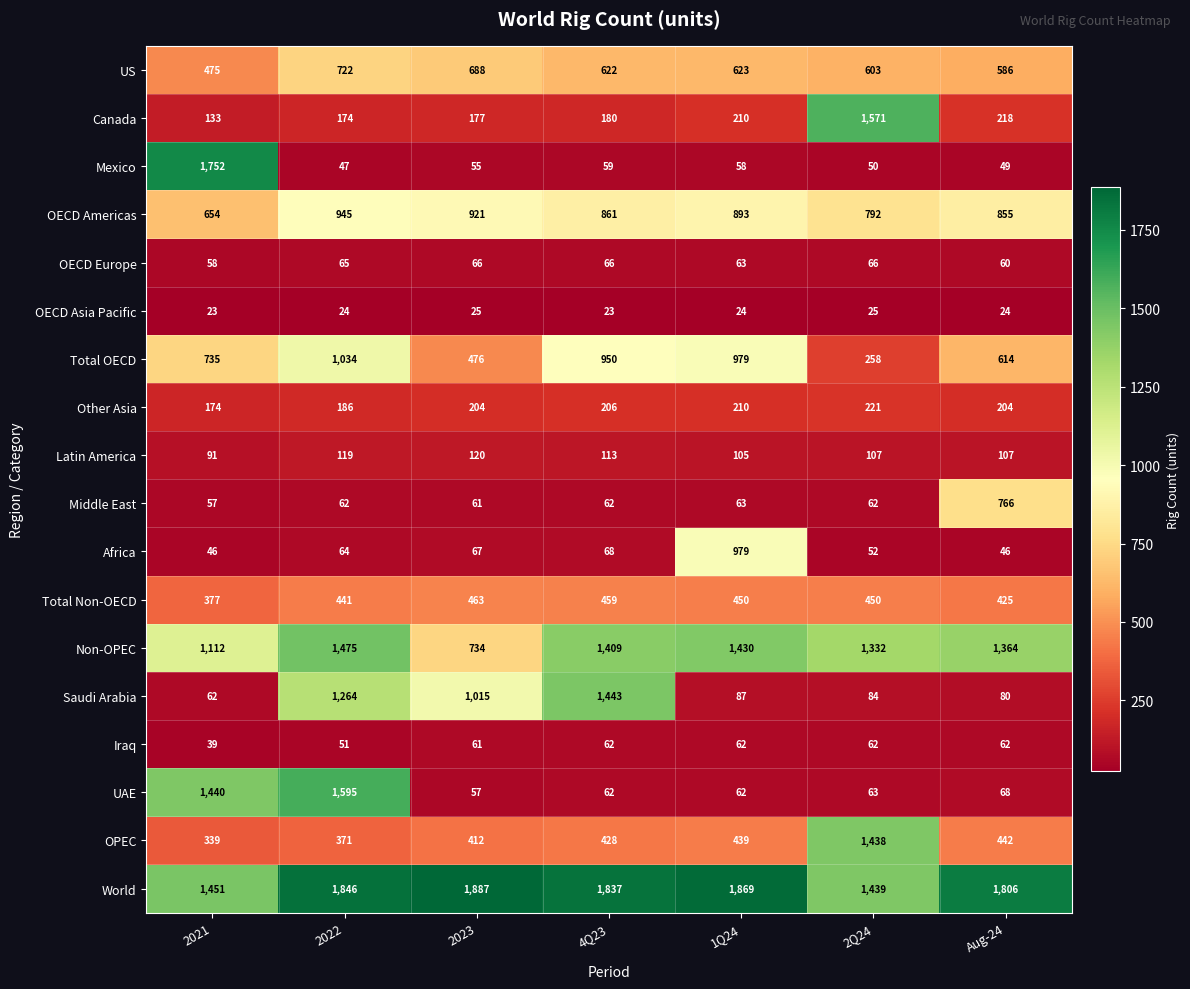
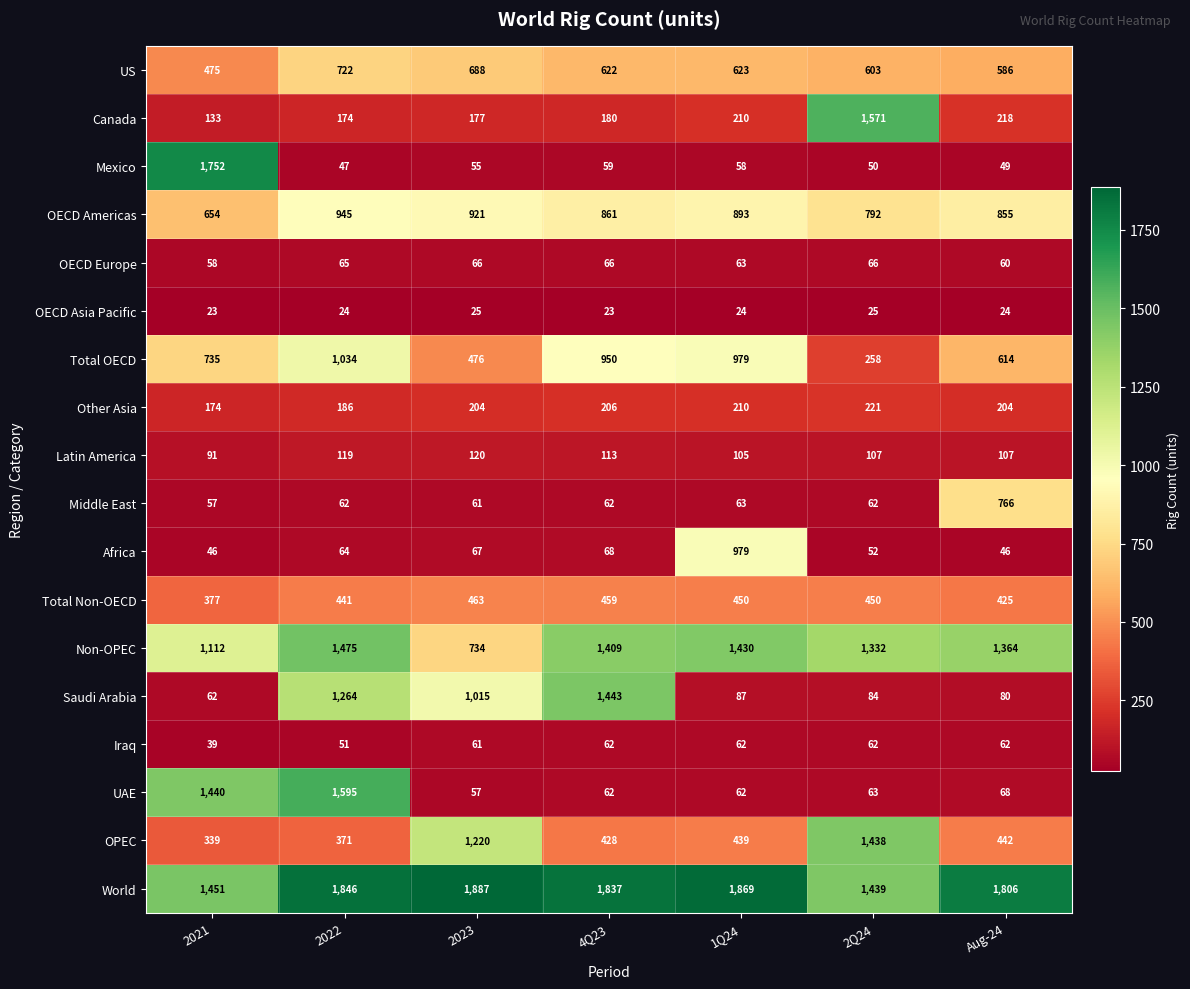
OPEC, 2023: 412 -> 1,220
